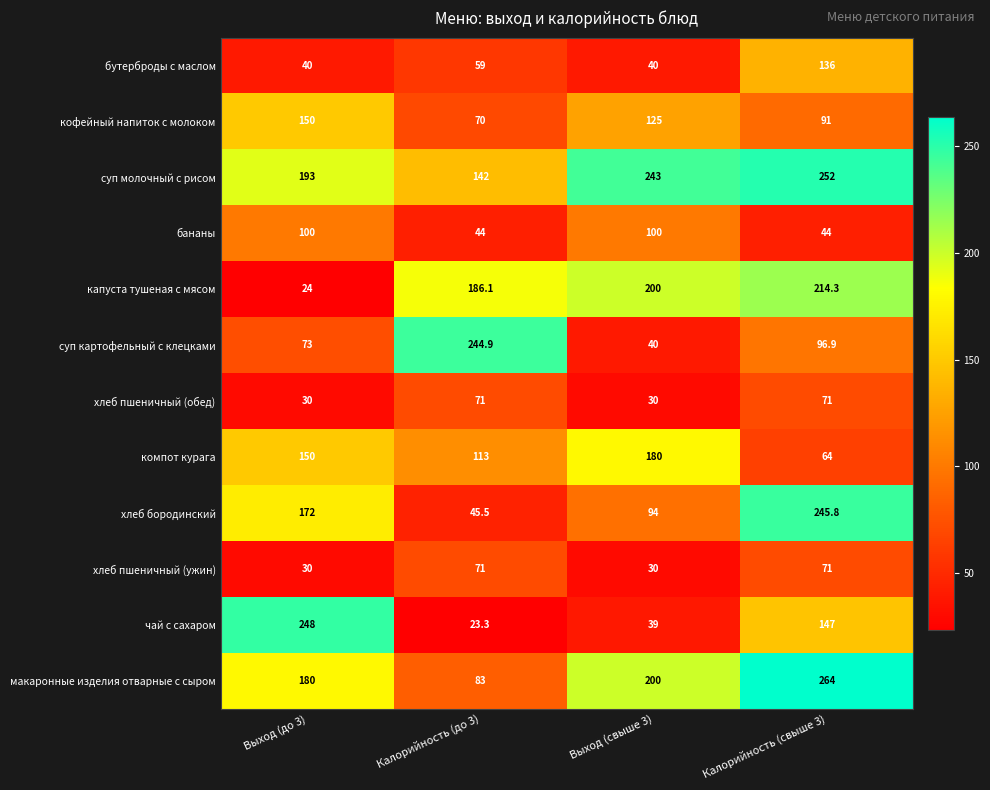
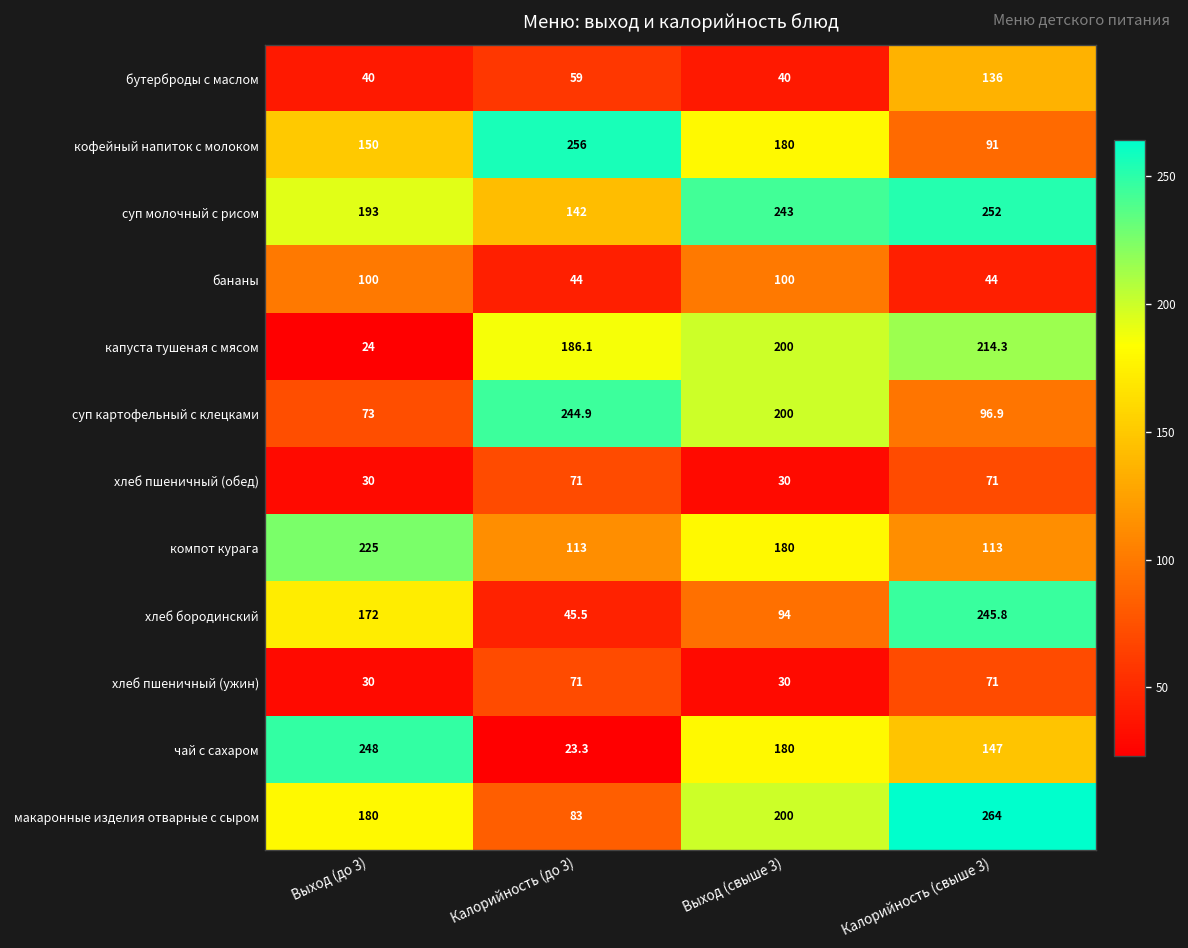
кофейный напиток с молоком, Калорийность (до 3): 70 -> 256
кофейный напиток с молоком, Выход (свыше 3): 125 -> 180
суп картофельный с клецками, Выход (свыше 3): 40 -> 200
компот курага, Выход (до 3): 150 -> 225
компот курага, Калорийность (свыше 3): 64 -> 113
чай с сахаром, Выход (свыше 3): 39 -> 180
